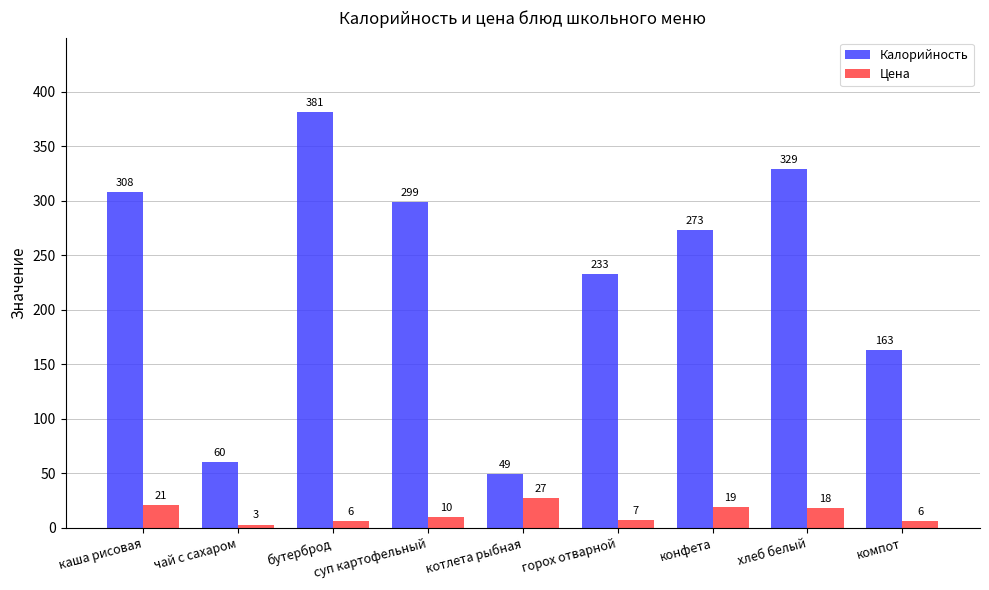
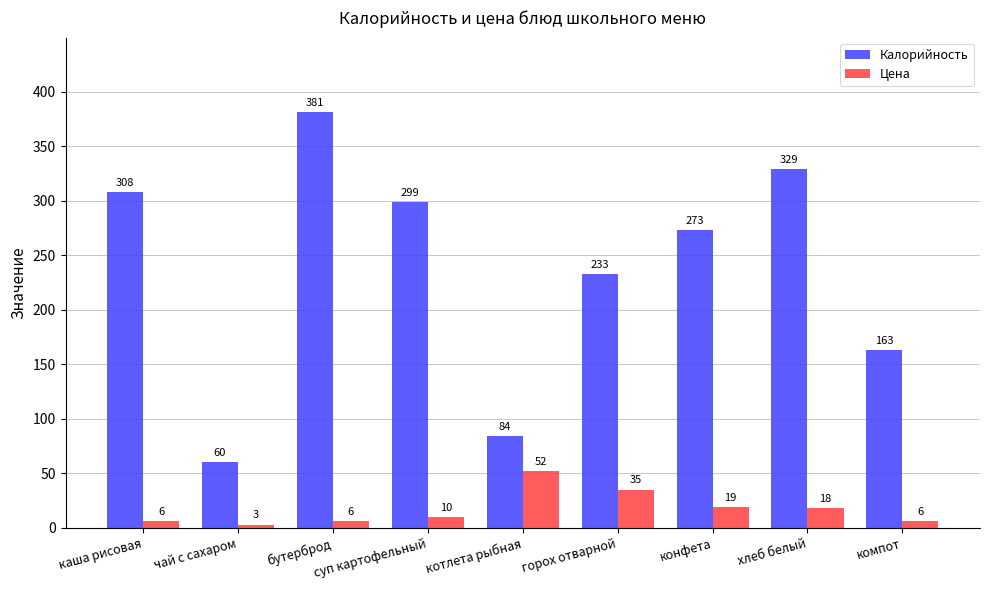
Цена, каша рисовая: 21 -> 6
Калорийность, котлета рыбная: 49 -> 84
Цена, котлета рыбная: 27 -> 52
Цена, горох отварной: 7 -> 35
